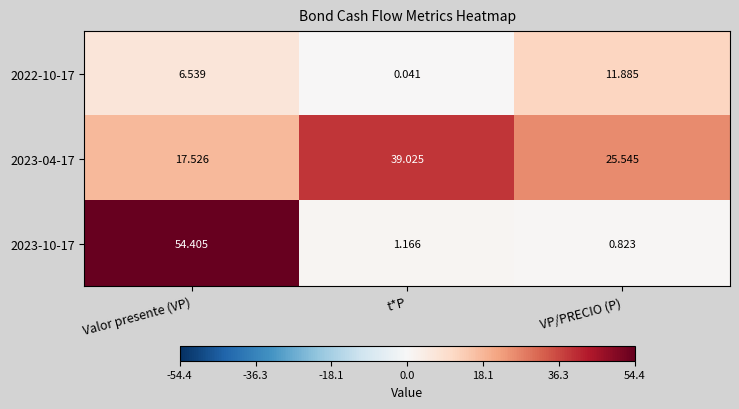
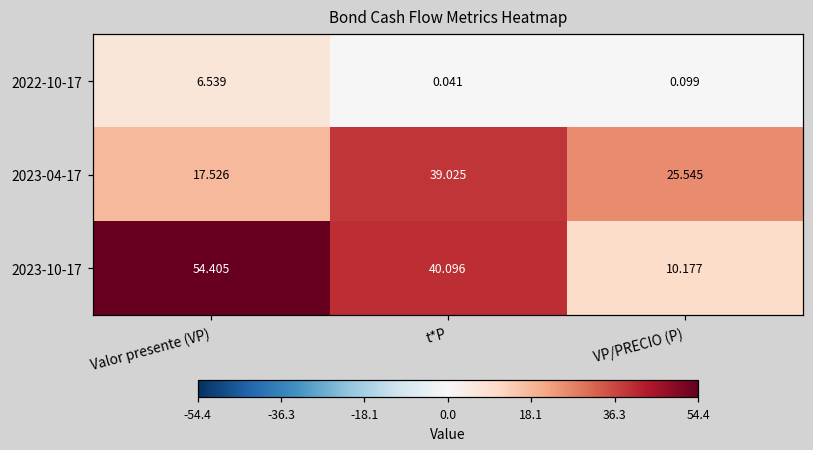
2022-10-17, VP/PRECIO (P): 11.885 -> 0.099
2023-10-17, t*P: 1.166 -> 40.096
2023-10-17, VP/PRECIO (P): 0.823 -> 10.177
